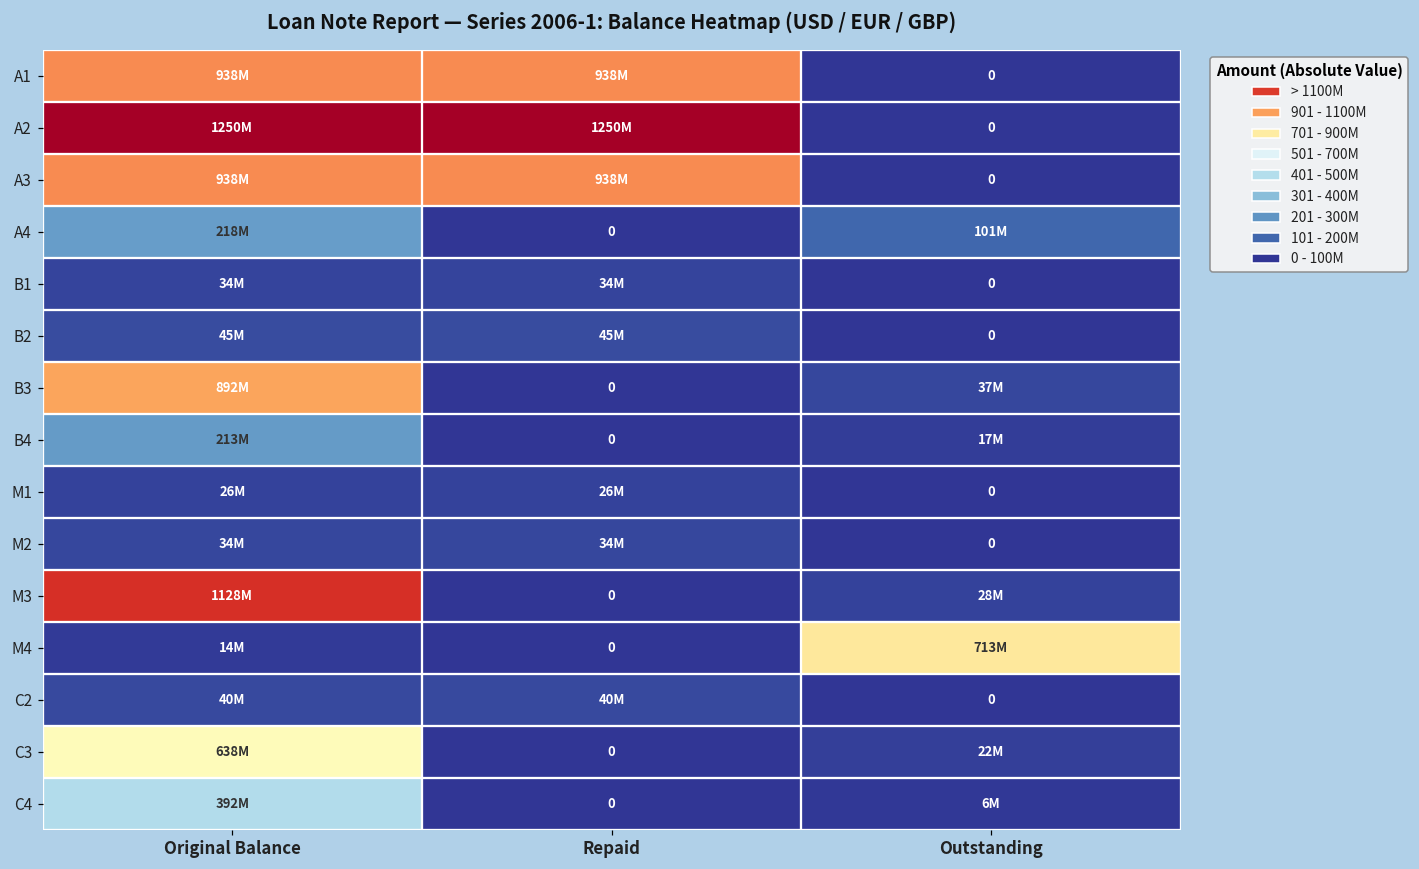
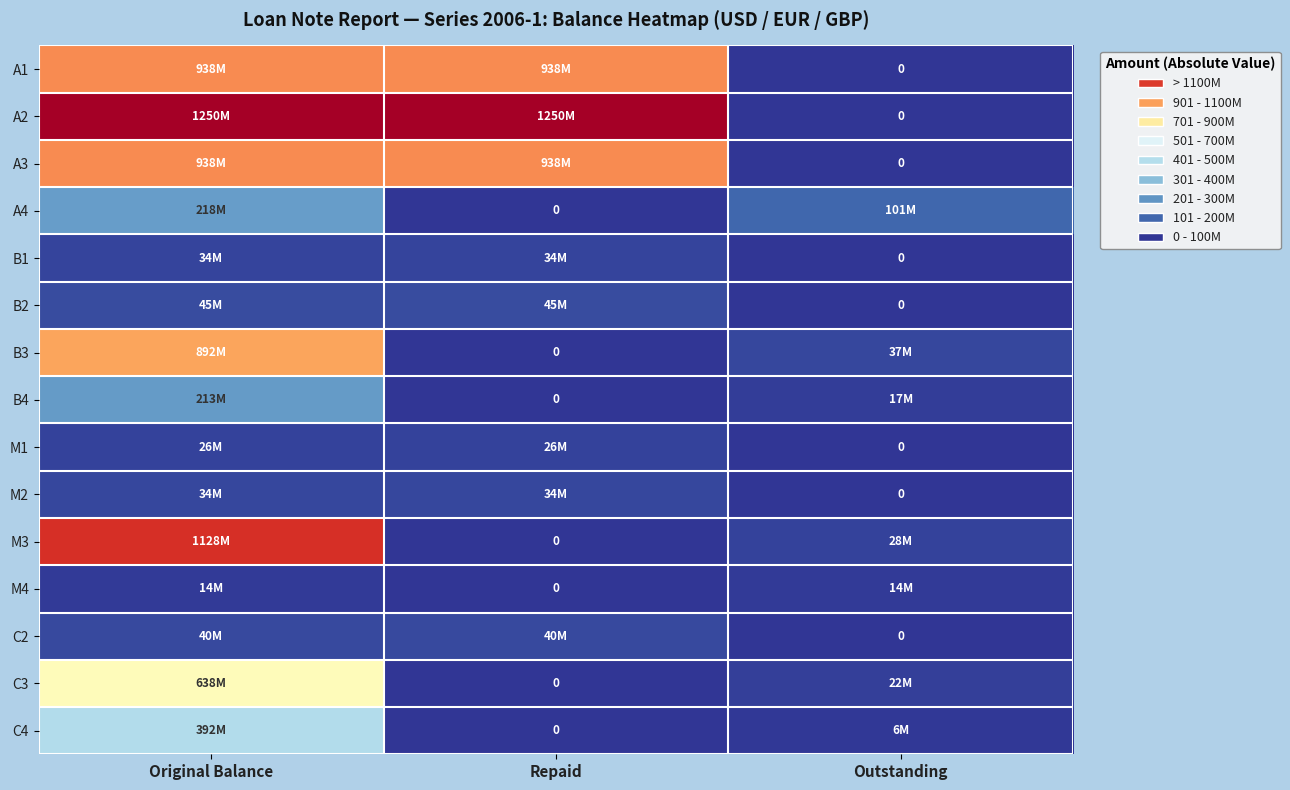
M4, Outstanding: 713M -> 14M
